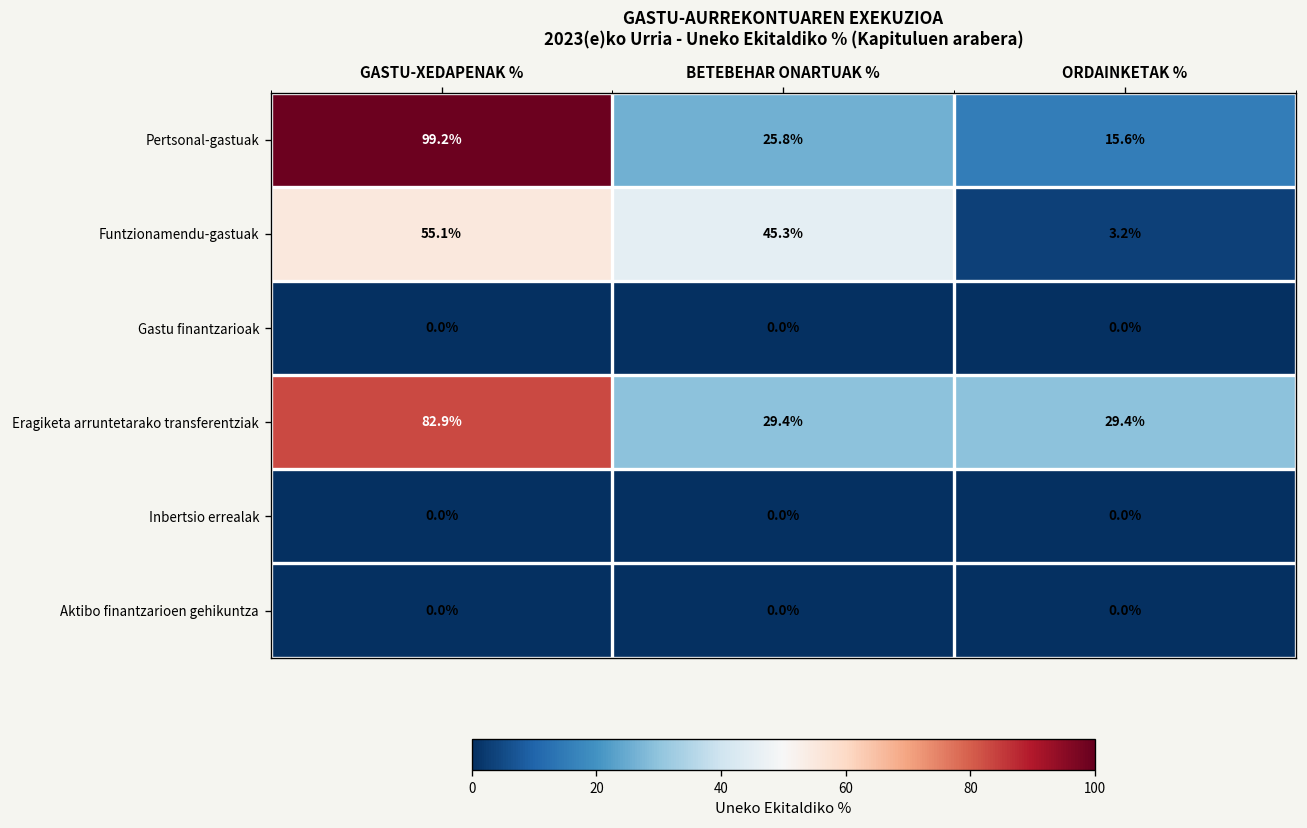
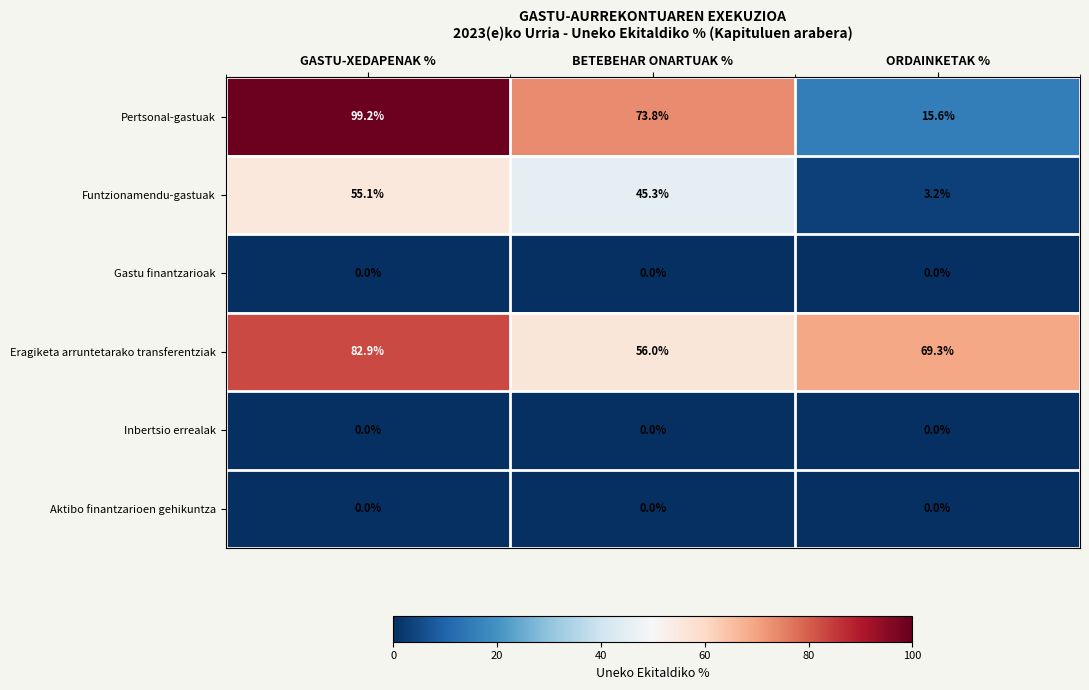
Pertsonal-gastuak, BETEBEHAR ONARTUAK %: 25.8% -> 73.8%
Eragiketa arruntetarako transferentziak, BETEBEHAR ONARTUAK %: 29.4% -> 56.0%
Eragiketa arruntetarako transferentziak, ORDAINKETAK %: 29.4% -> 69.3%
